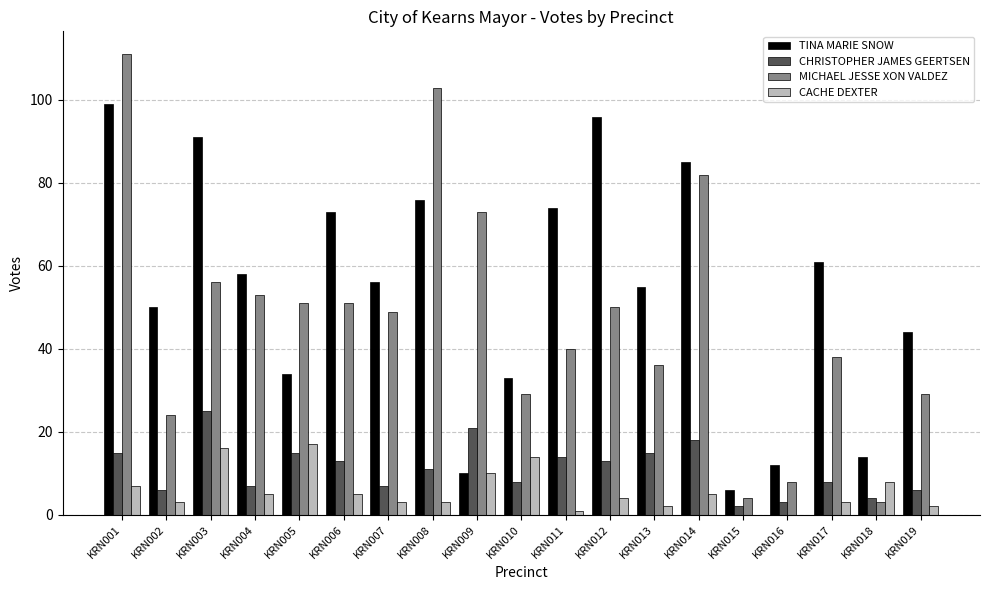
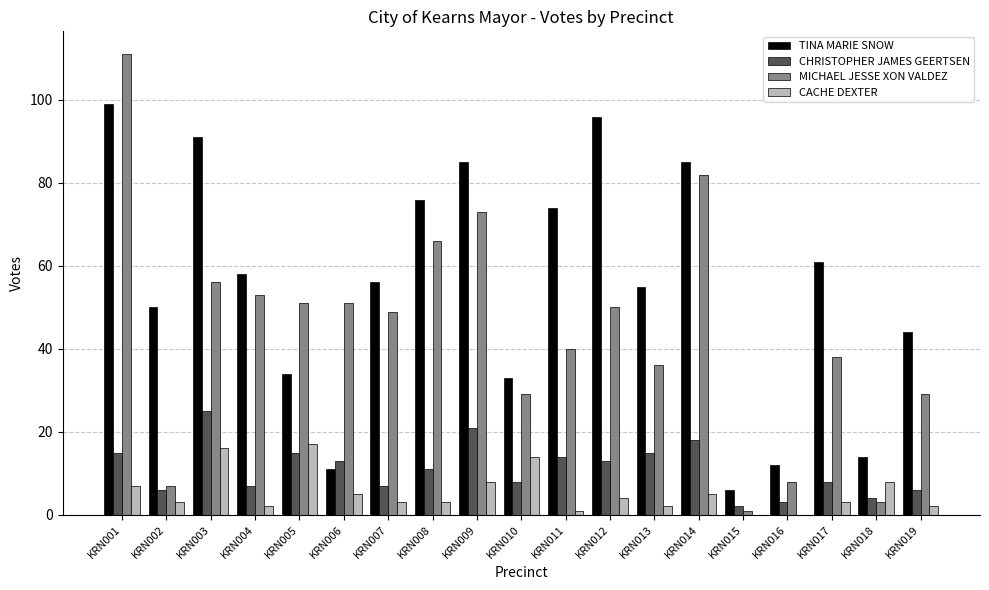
MICHAEL JESSE XON VALDEZ, KRN002: 24 -> 7
CACHE DEXTER, KRN004: 5 -> 2
TINA MARIE SNOW, KRN006: 73 -> 11
MICHAEL JESSE XON VALDEZ, KRN008: 103 -> 66
TINA MARIE SNOW, KRN009: 10 -> 85
CACHE DEXTER, KRN009: 10 -> 8
MICHAEL JESSE XON VALDEZ, KRN015: 4 -> 1
